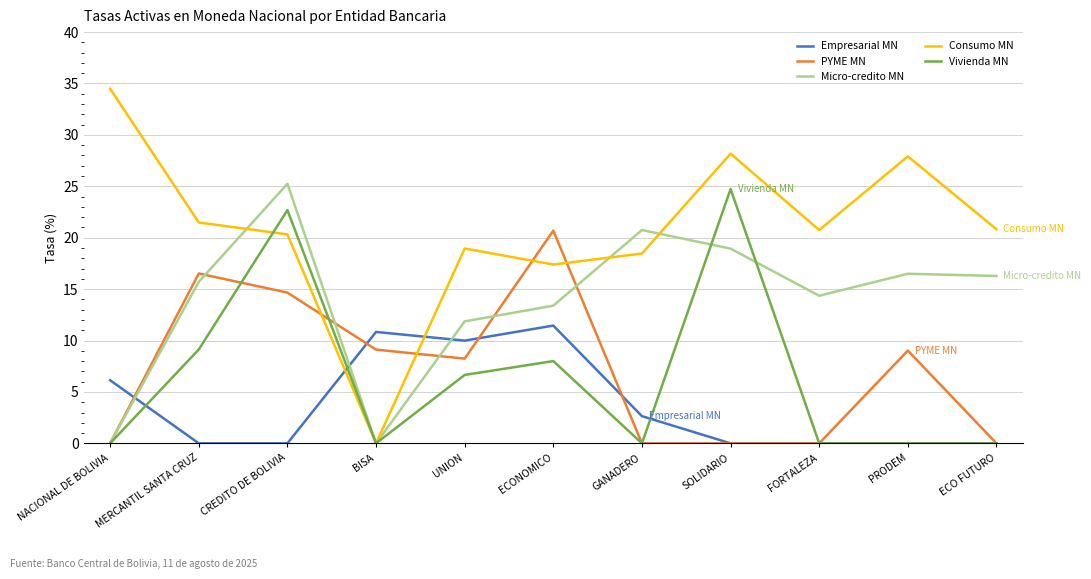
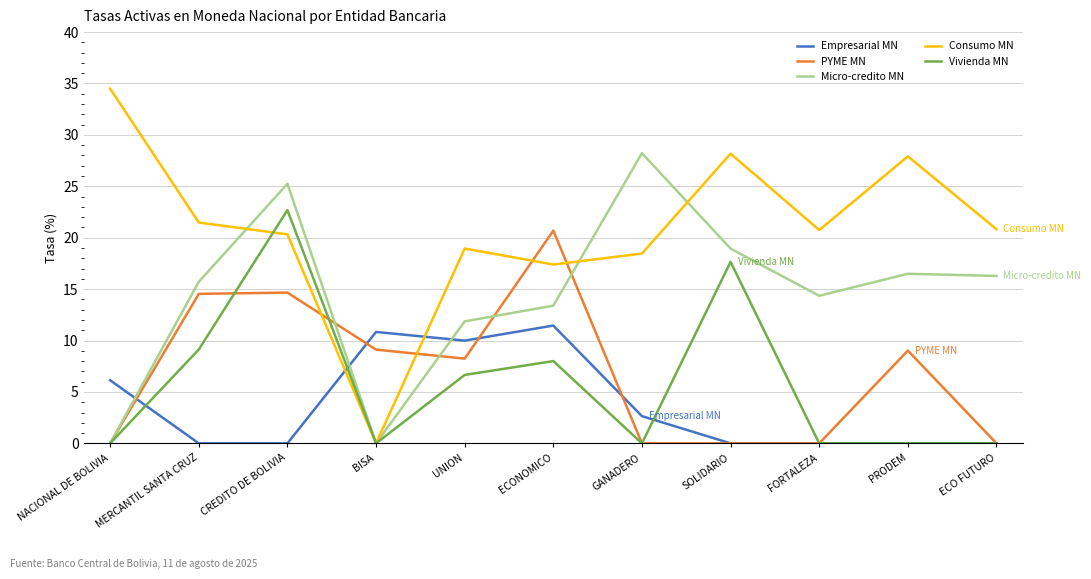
PYME MN, MERCANTIL SANTA CRUZ: 16.5 -> 14.5
Micro-credito MN, GANADERO: 20.7 -> 28.2
Vivienda MN, SOLIDARIO: 24.7 -> 17.6
